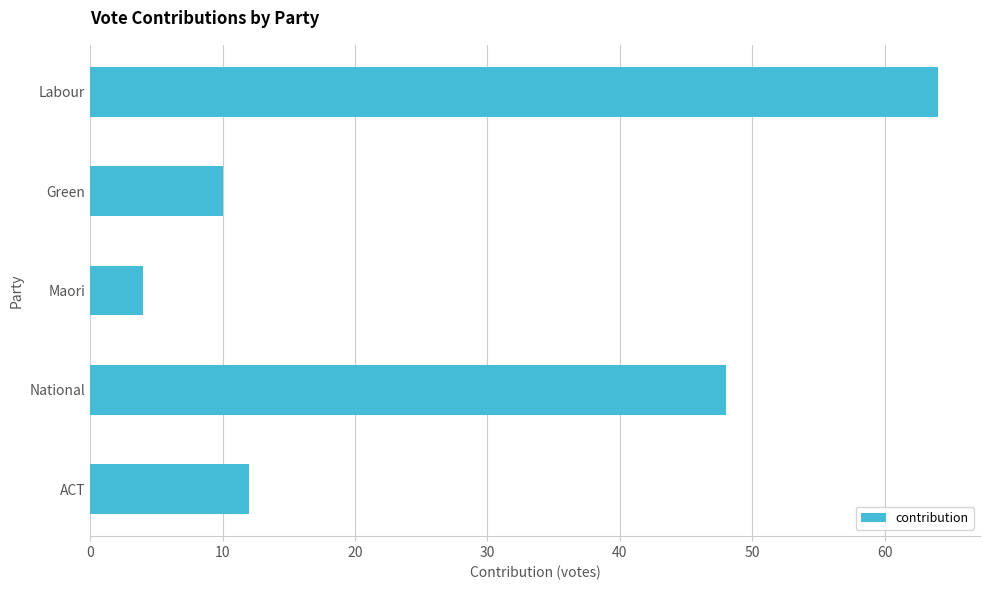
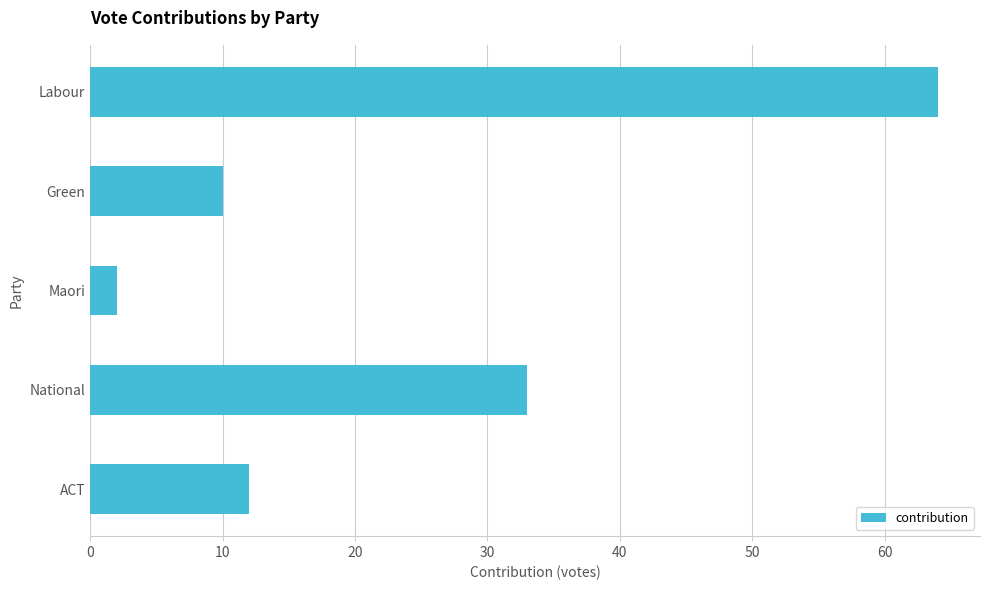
Maori: 4 -> 2
National: 48 -> 33
